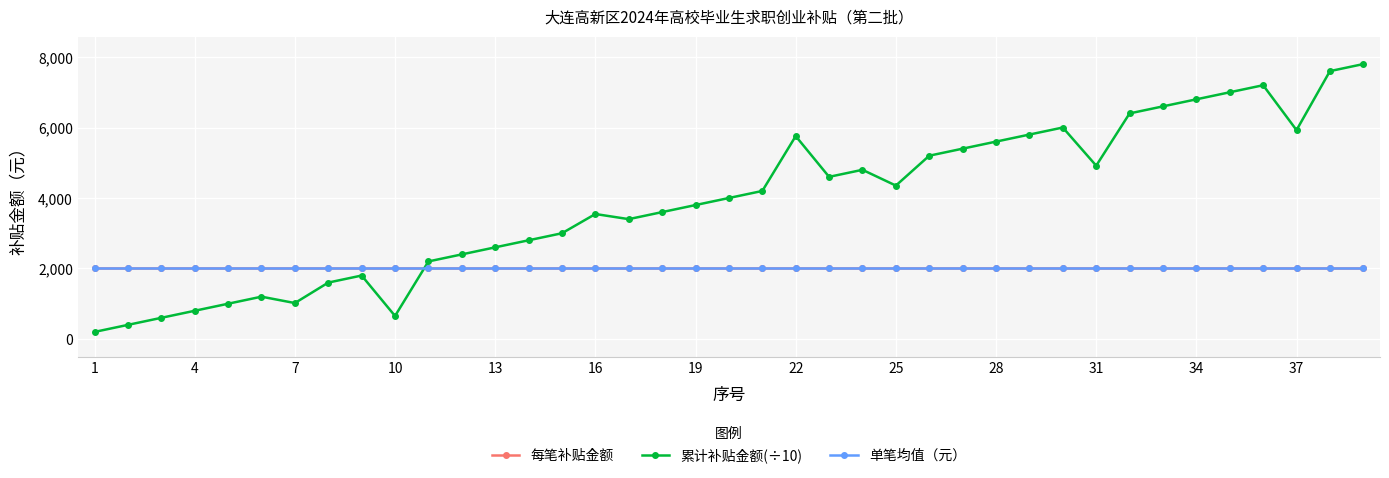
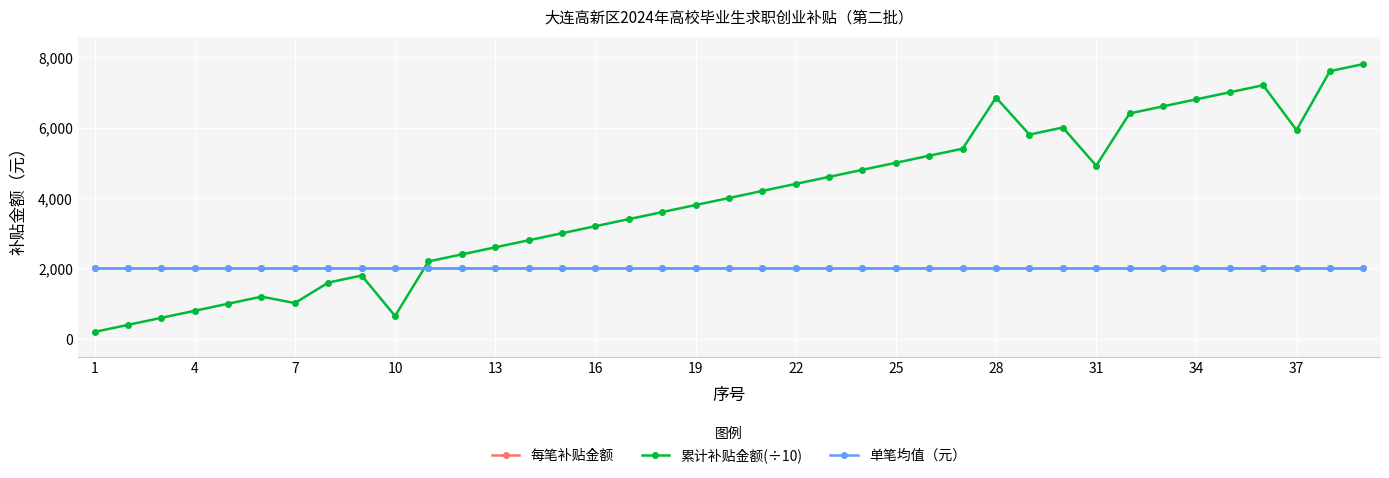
累计补贴金额(÷10), 16: 3,500 -> 3,200
累计补贴金额(÷10), 22: 5,800 -> 4,400
累计补贴金额(÷10), 25: 4,400 -> 5,000
累计补贴金额(÷10), 28: 5,600 -> 6,800
